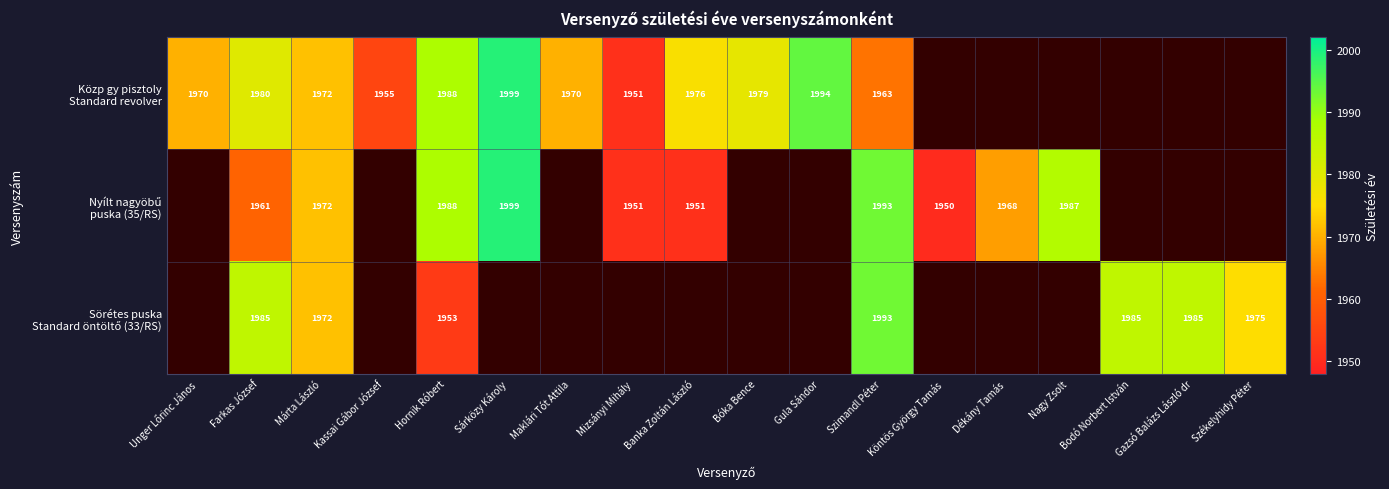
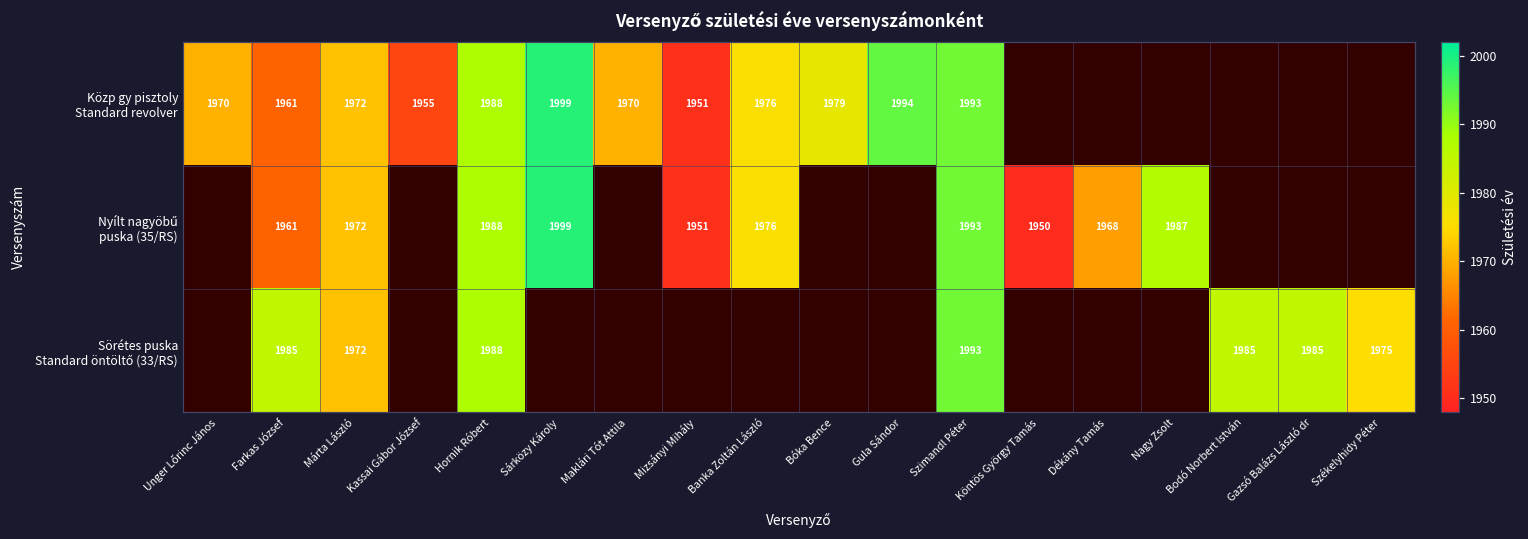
Közp gy pisztoly Standard revolver, Farkas József: 1980 -> 1961
Közp gy pisztoly Standard revolver, Szimandl Péter: 1963 -> 1993
Nyílt nagyöbű puska (35/RS), Banka Zoltán László: 1951 -> 1976
Sörétes puska Standard öntöltő (33/RS), Hornik Róbert: 1953 -> 1988
